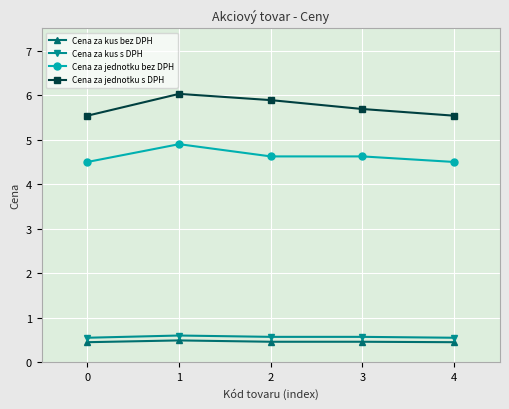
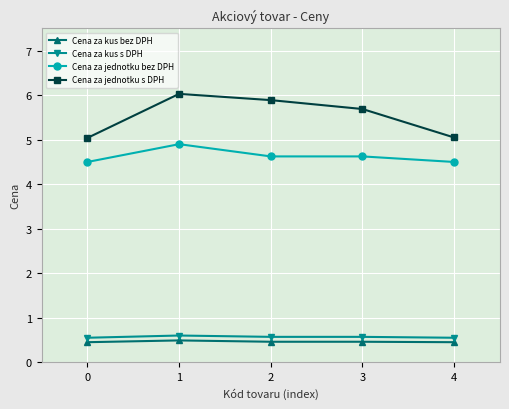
Cena za jednotku s DPH, 0: 5.5 -> 5.0
Cena za jednotku s DPH, 4: 5.5 -> 5.1
